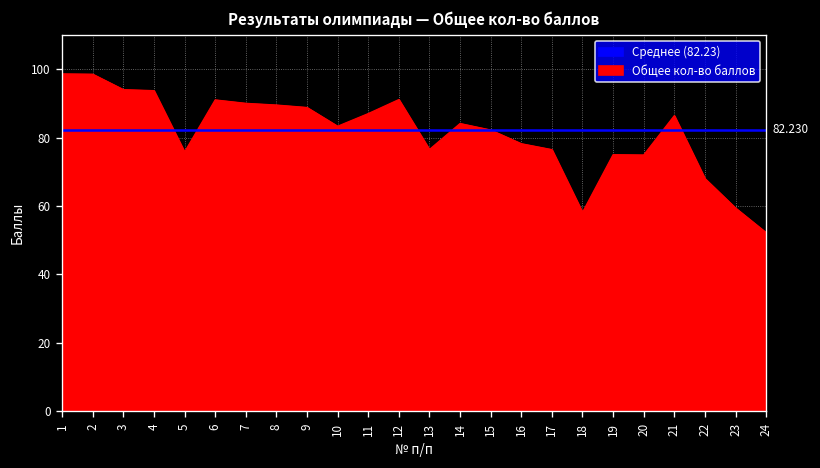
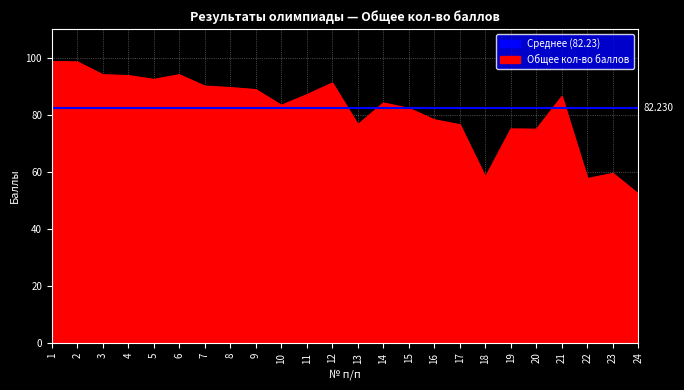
5: 76 -> 92
6: 91 -> 94
22: 68 -> 58
